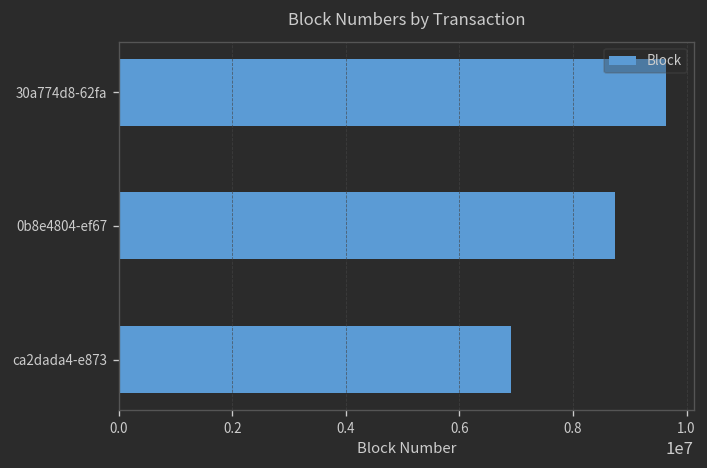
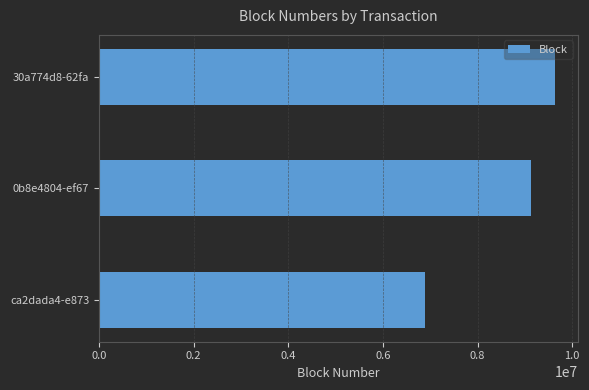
0b8e4804-ef67: 8700000 -> 9100000
